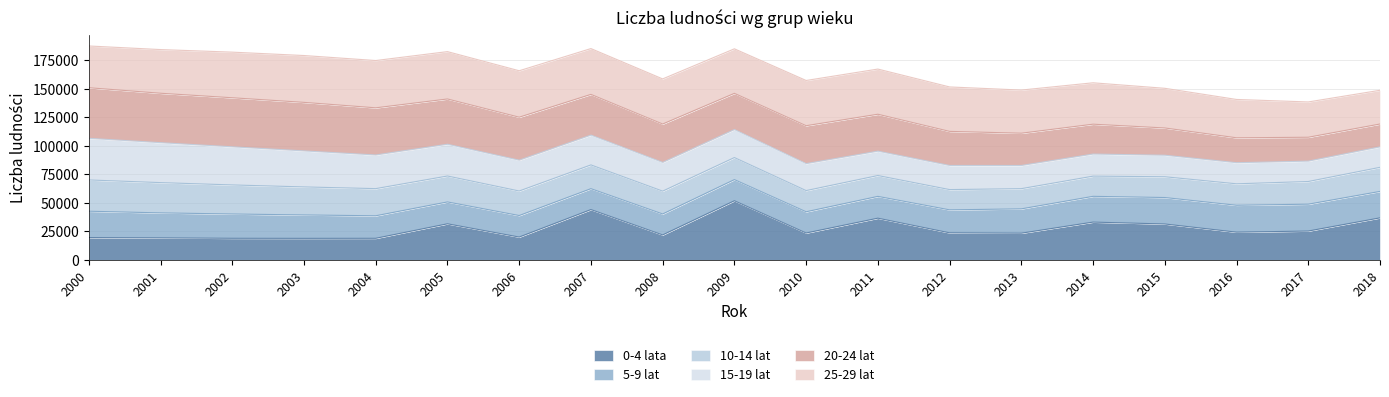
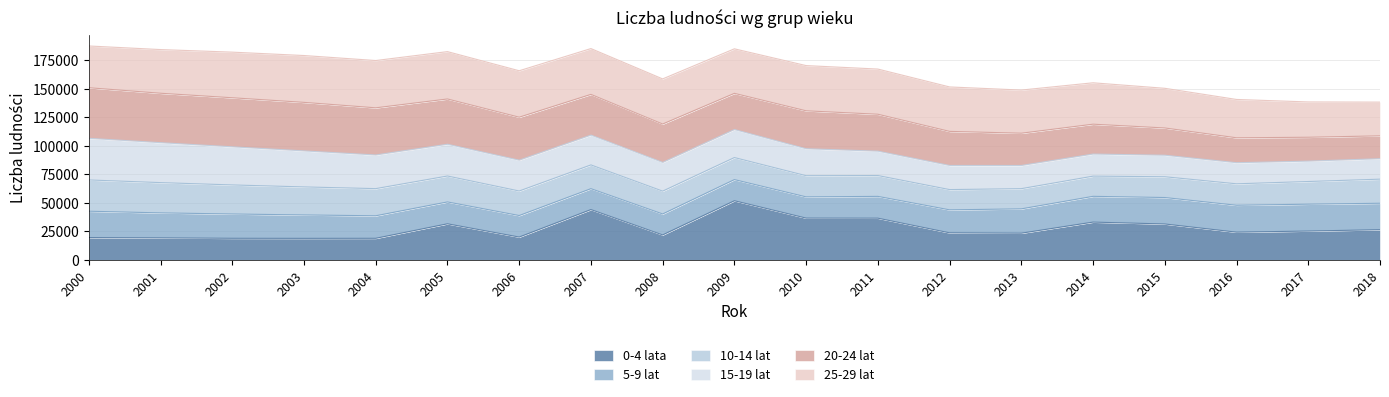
0-4 lata, 2010: 24000 -> 37000
0-4 lata, 2018: 37000 -> 26000
